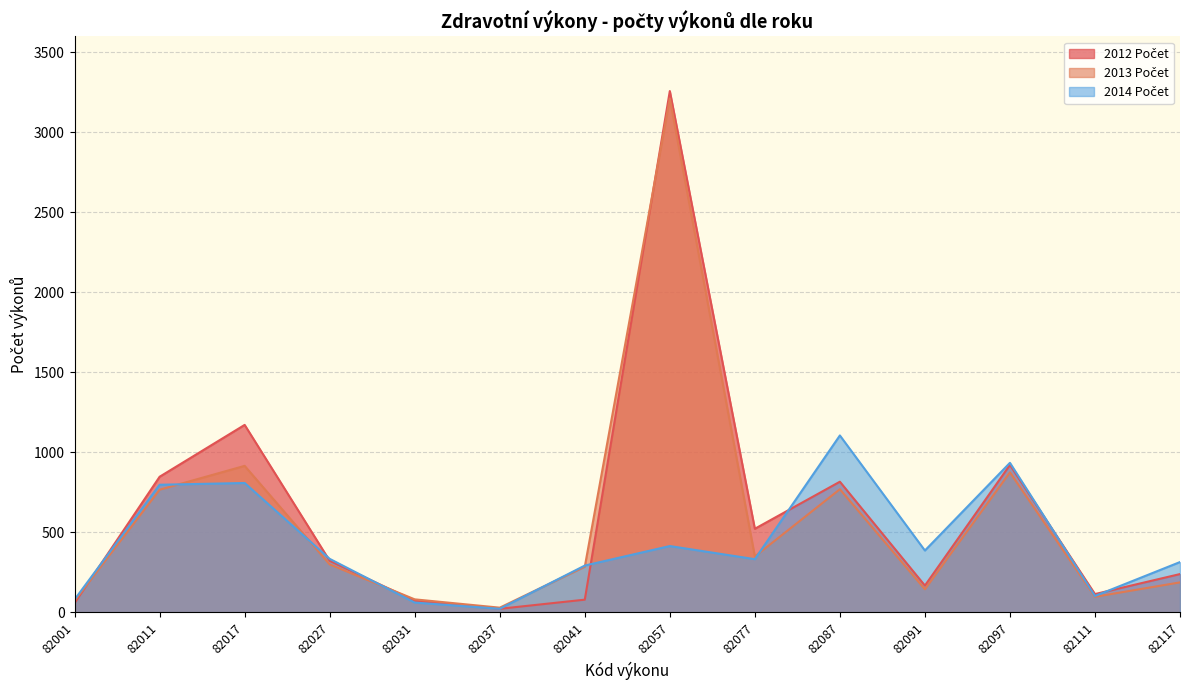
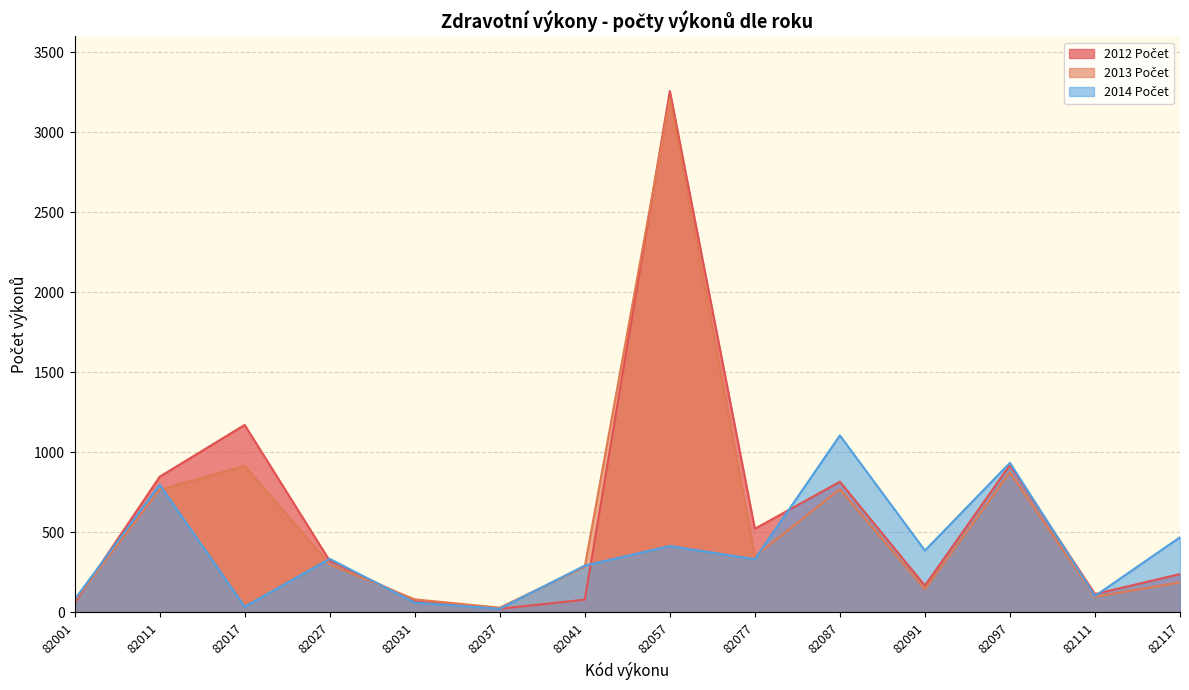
2014 Počet, 82017: 810 -> 40
2014 Počet, 82117: 320 -> 470
